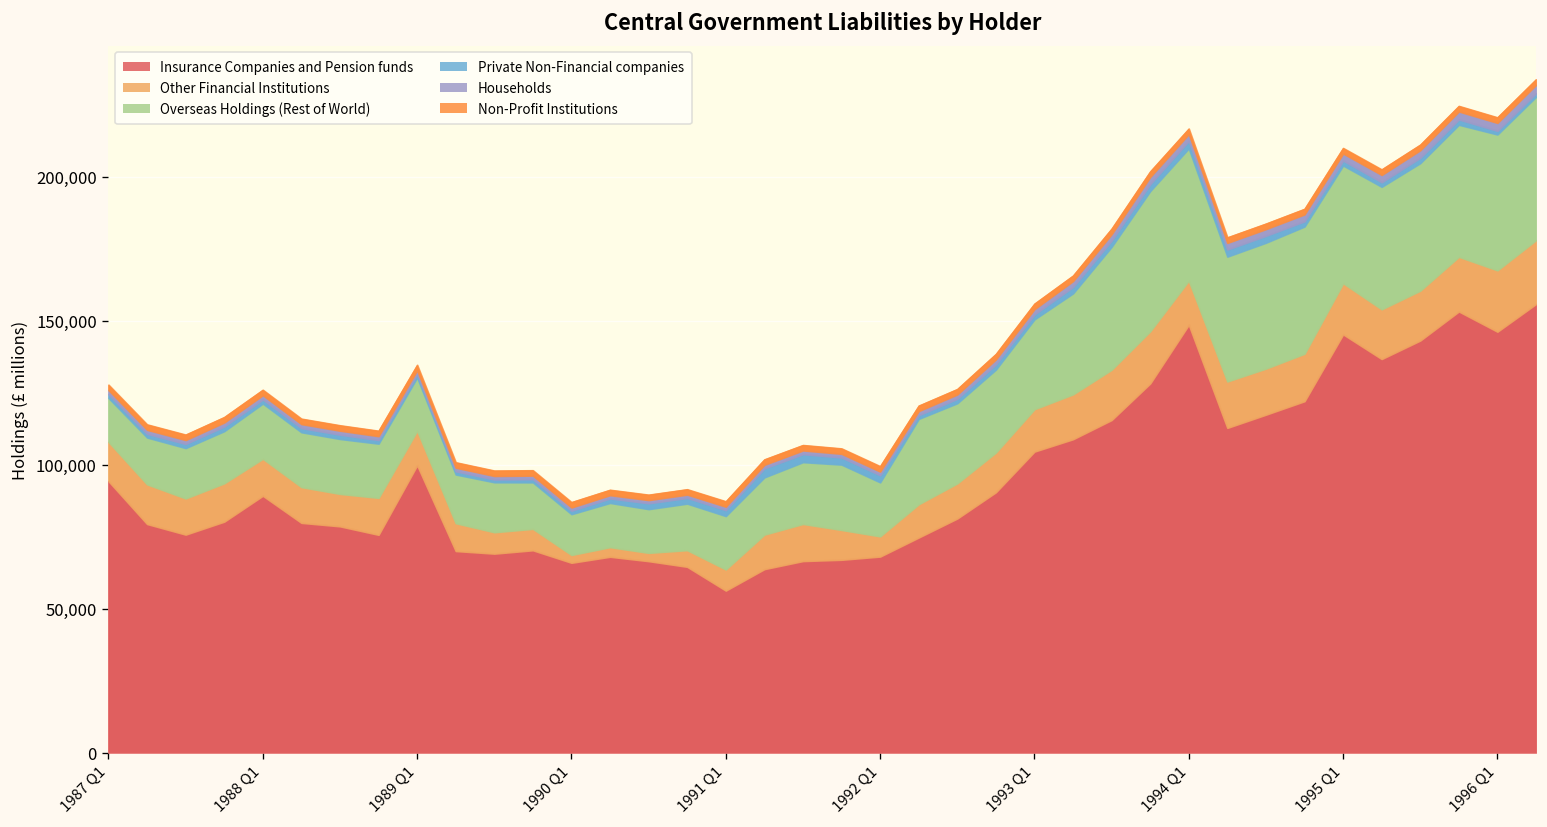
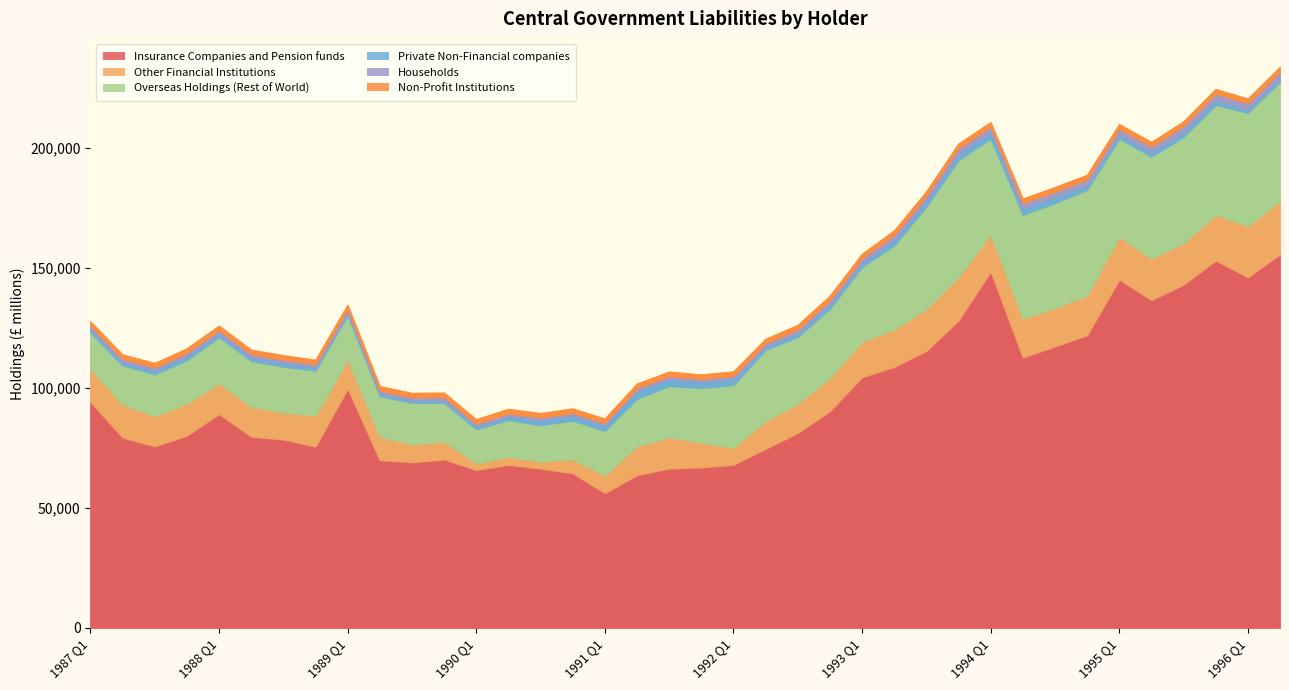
Overseas Holdings (Rest of World), 1992 Q1: 19,000 -> 26,000
Overseas Holdings (Rest of World), 1994 Q1: 46,000 -> 40,000
